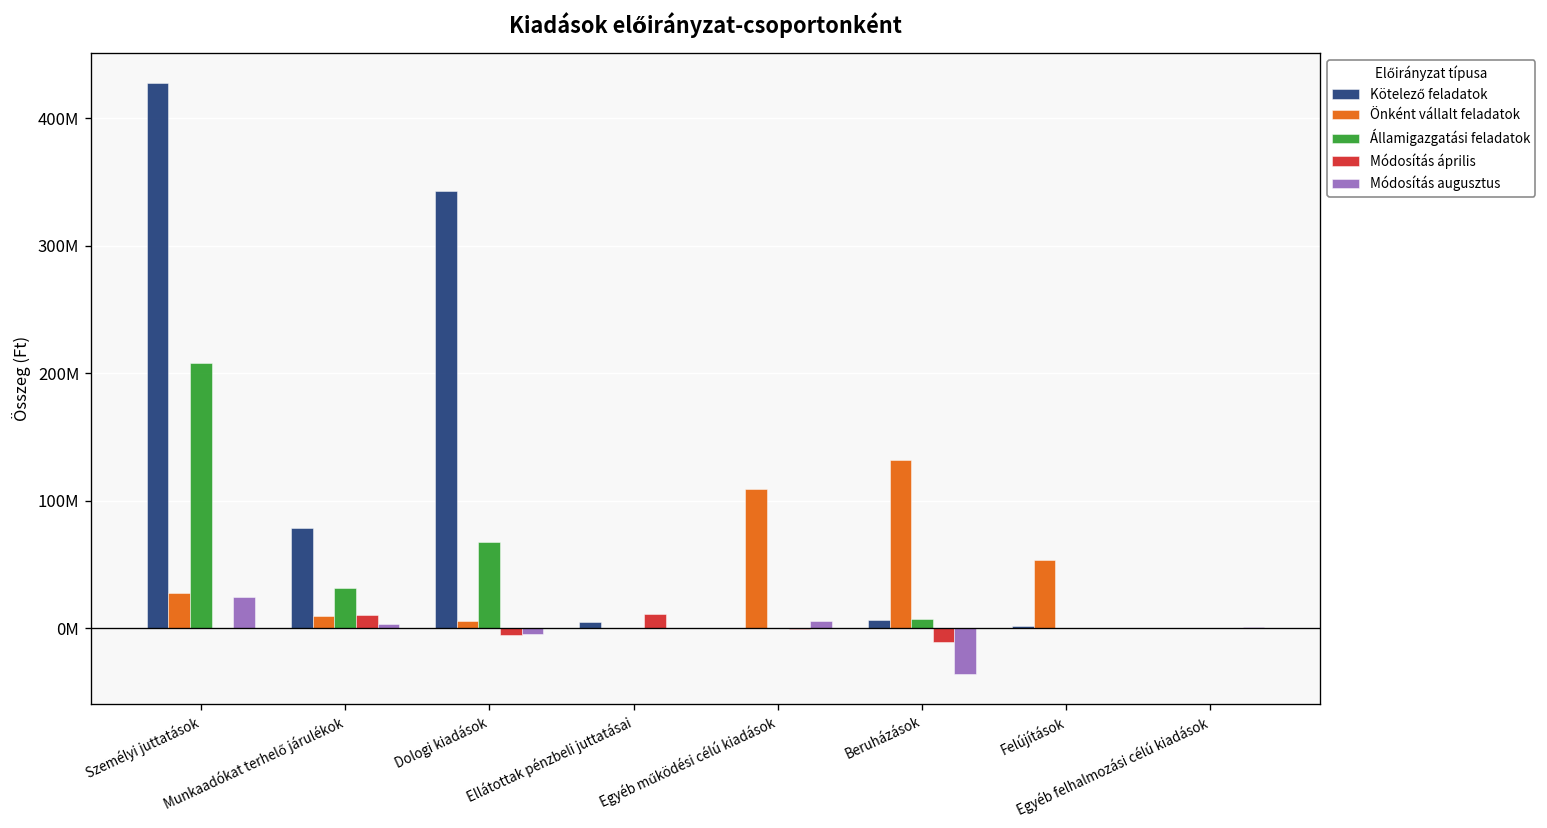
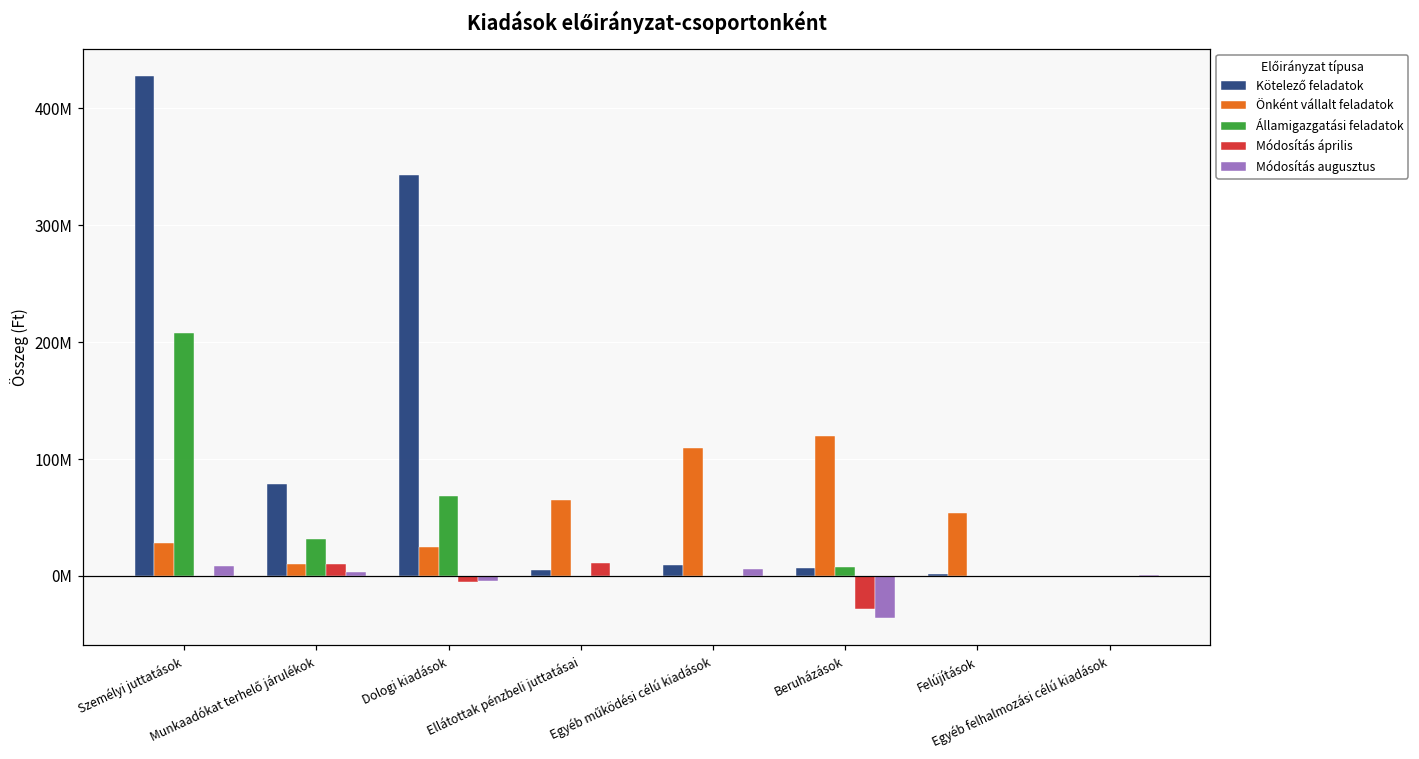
Módosítás augusztus, Személyi juttatások: 24000000 -> 8000000
Önként vállalt feladatok, Dologi kiadások: 6000000 -> 24000000
Önként vállalt feladatok, Ellátottak pénzbeli juttatásai: 0 -> 65000000
Kötelező feladatok, Egyéb működési célú kiadások: 0 -> 9000000
Önként vállalt feladatok, Beruházások: 132000000 -> 120000000
Módosítás április, Beruházások: -11000000 -> -28000000
